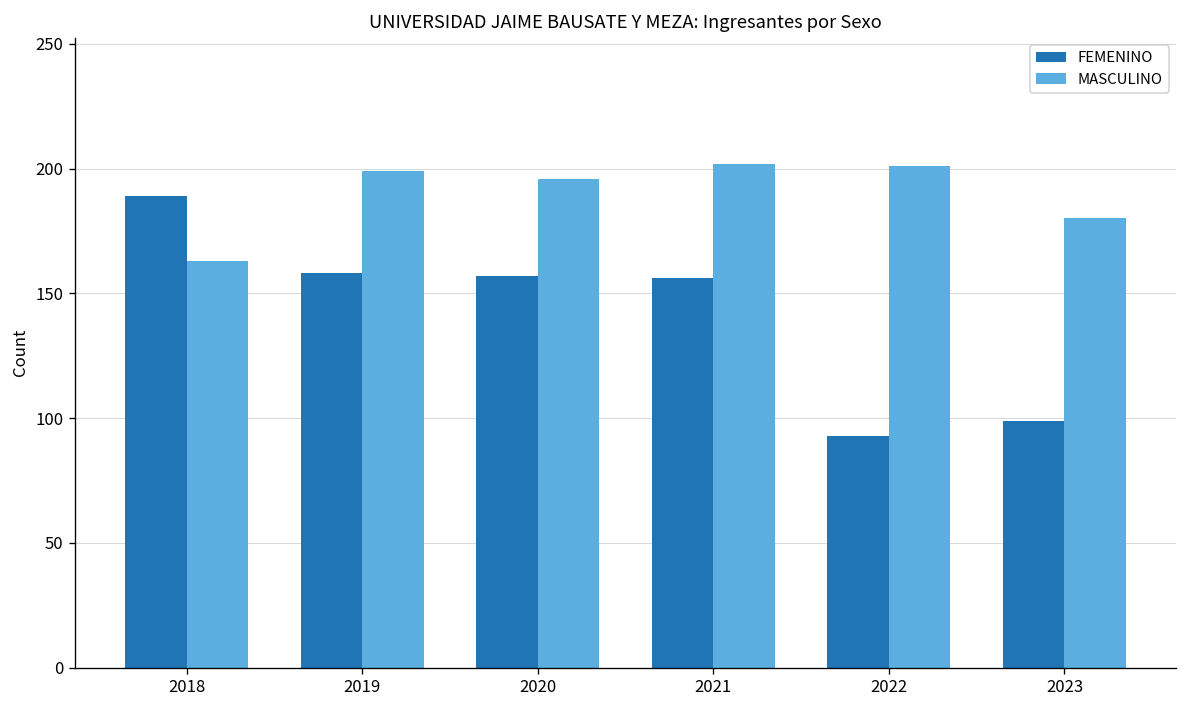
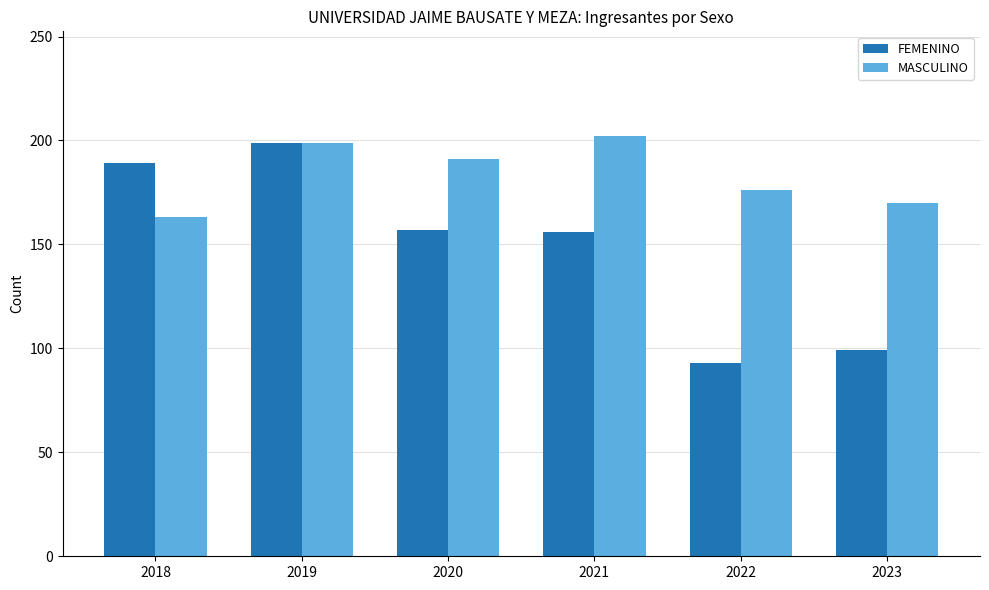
FEMENINO, 2019: 158 -> 199
MASCULINO, 2020: 196 -> 191
MASCULINO, 2022: 201 -> 176
MASCULINO, 2023: 180 -> 170
